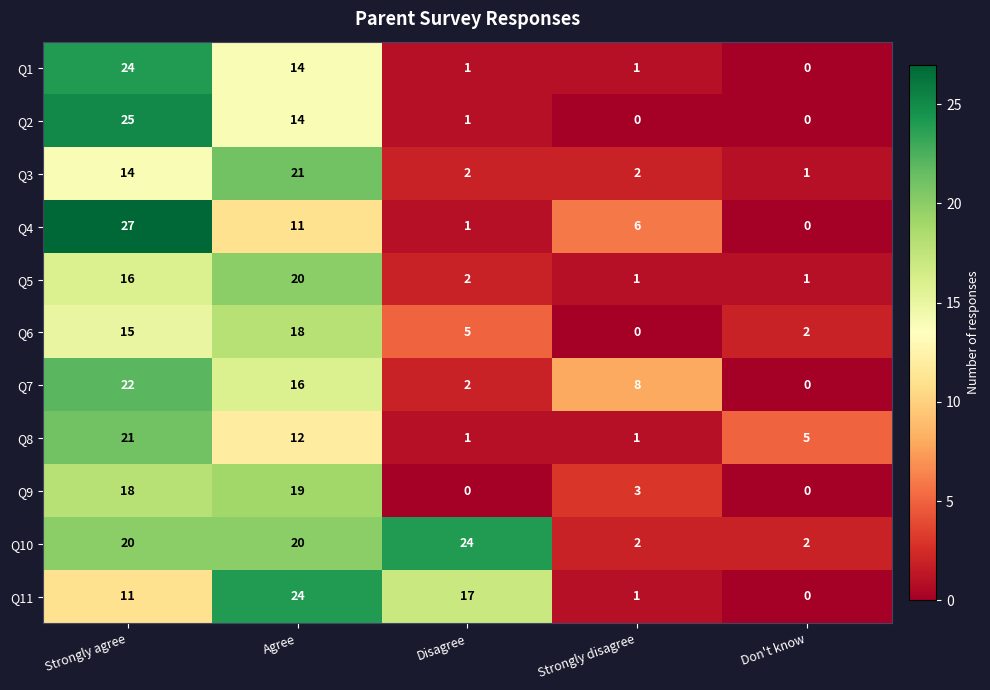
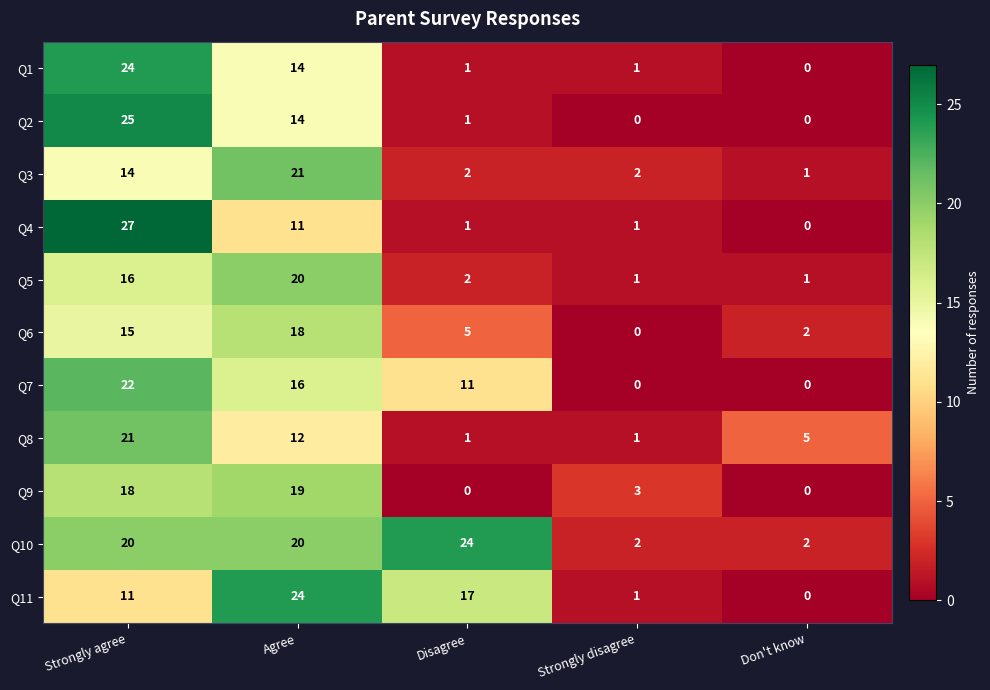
Q4, Strongly disagree: 6 -> 1
Q7, Disagree: 2 -> 11
Q7, Strongly disagree: 8 -> 0
